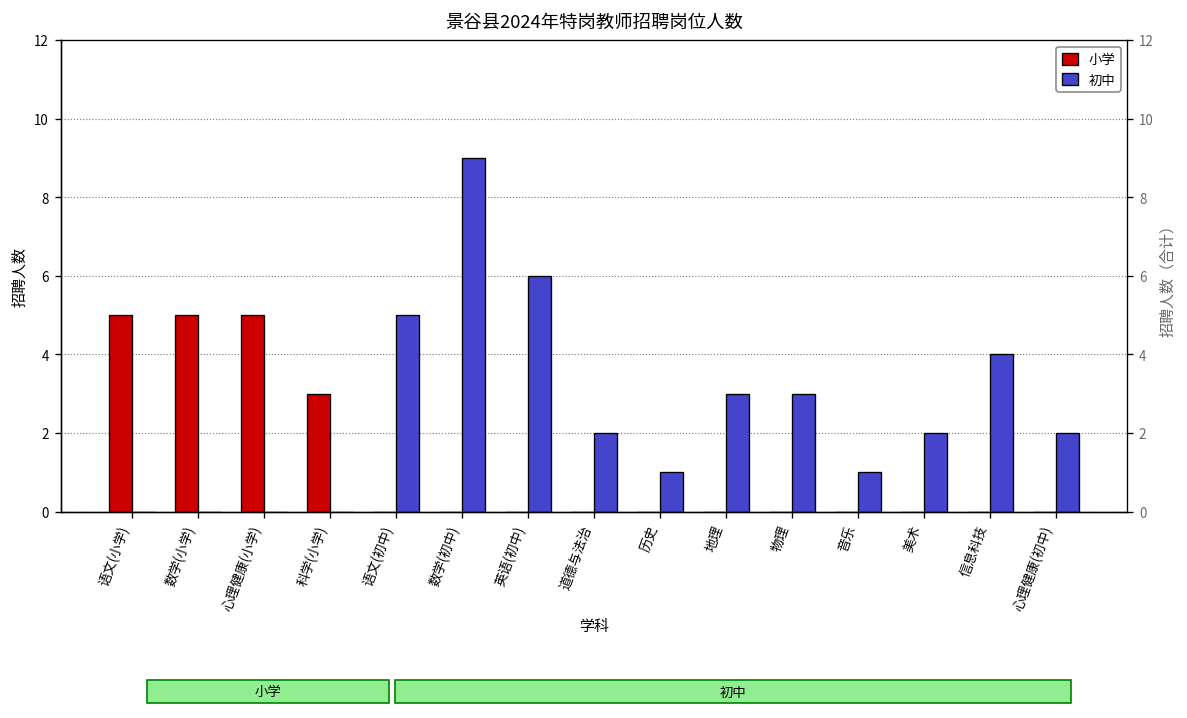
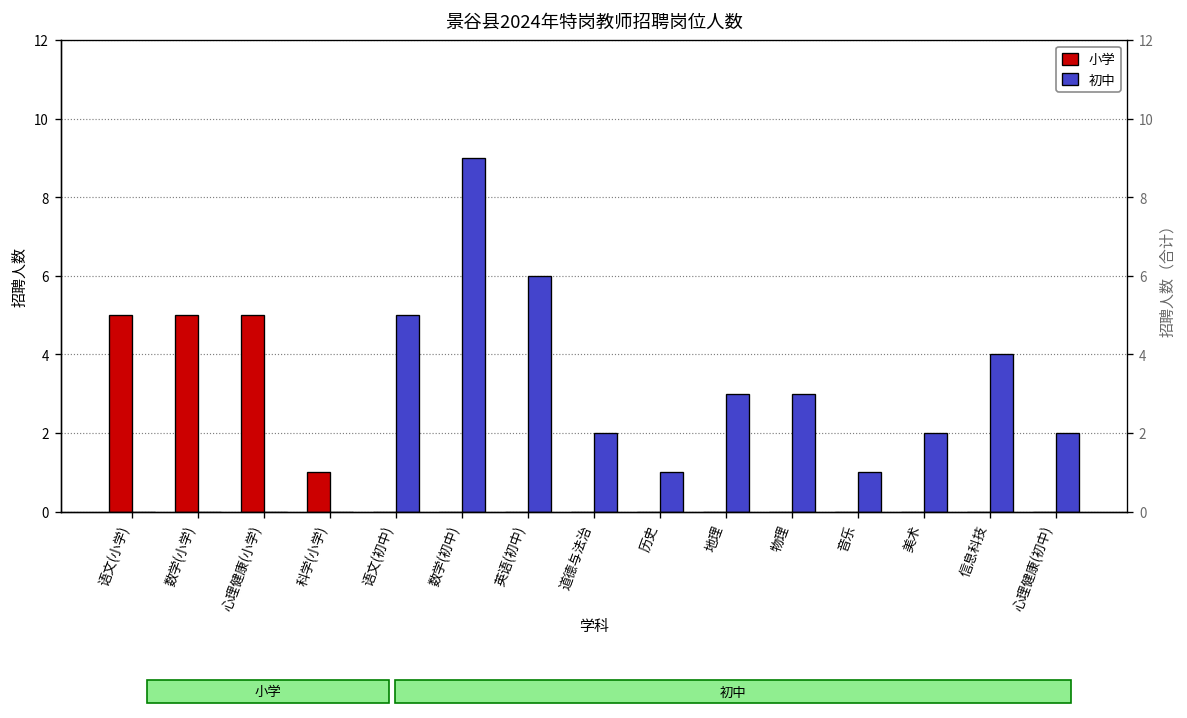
小学, 科学(小学): 3 -> 1
